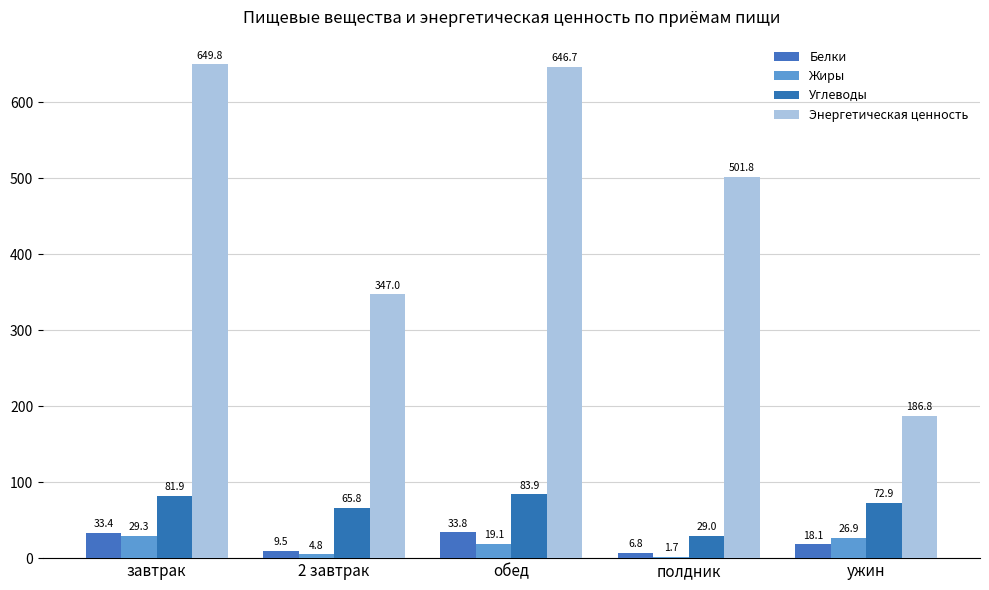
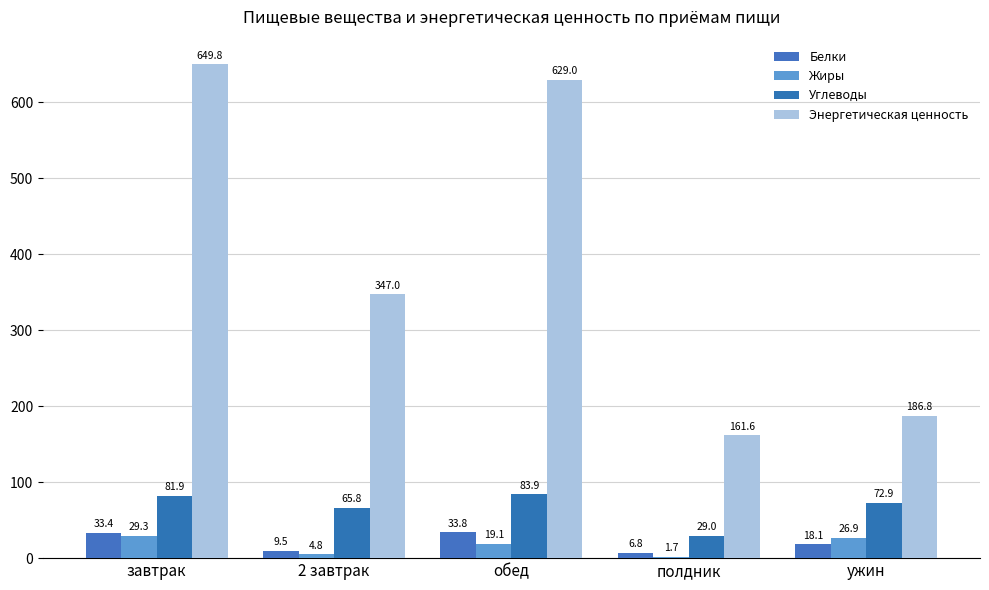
Энергетическая ценность, обед: 646.7 -> 629.0
Энергетическая ценность, полдник: 501.8 -> 161.6
